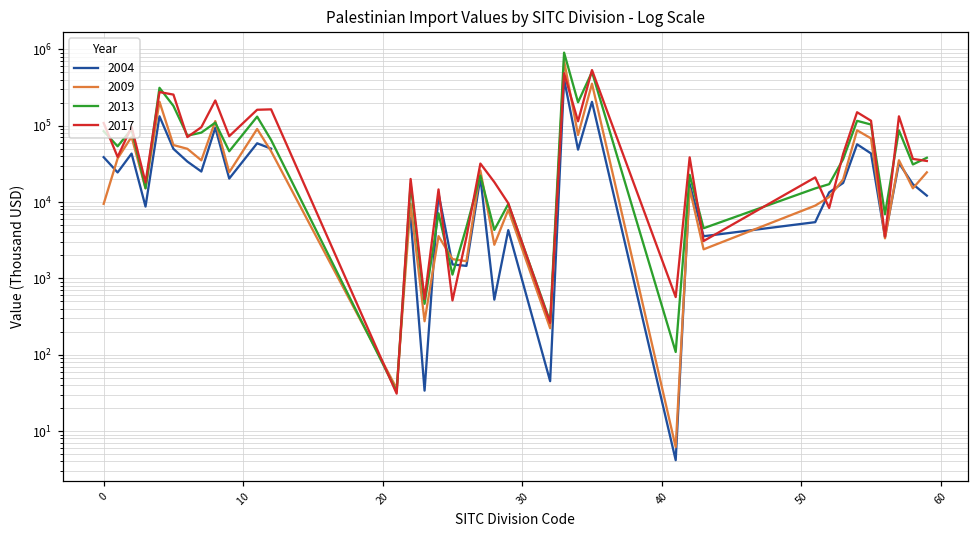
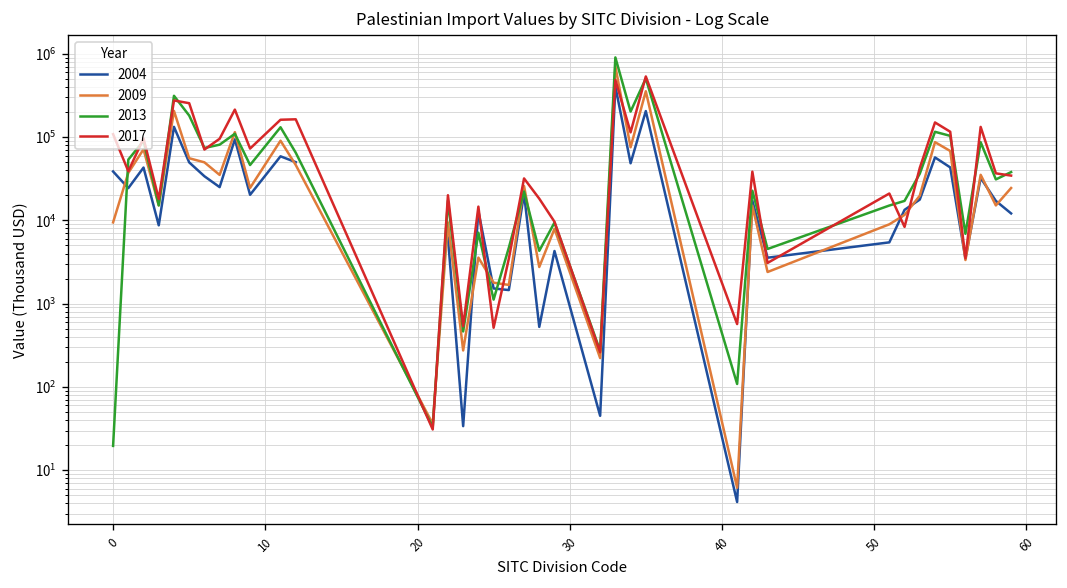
2013, 0: 80000 -> 20
